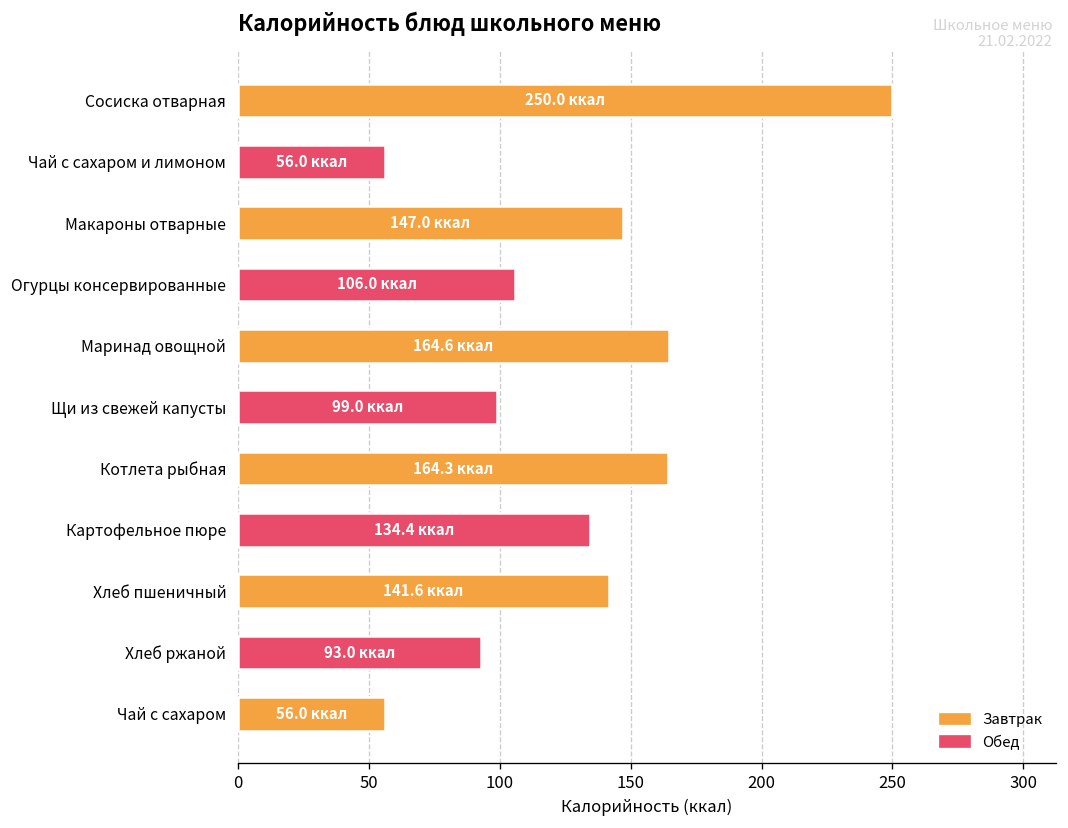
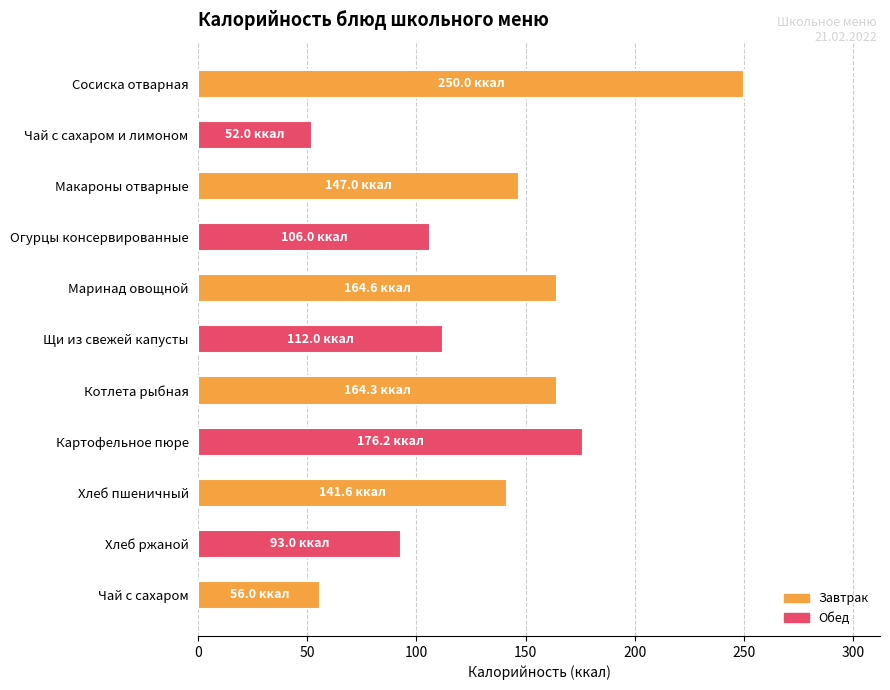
Чай с сахаром и лимоном: 56.0 -> 52.0
Щи из свежей капусты: 99.0 -> 112.0
Картофельное пюре: 134.4 -> 176.2
